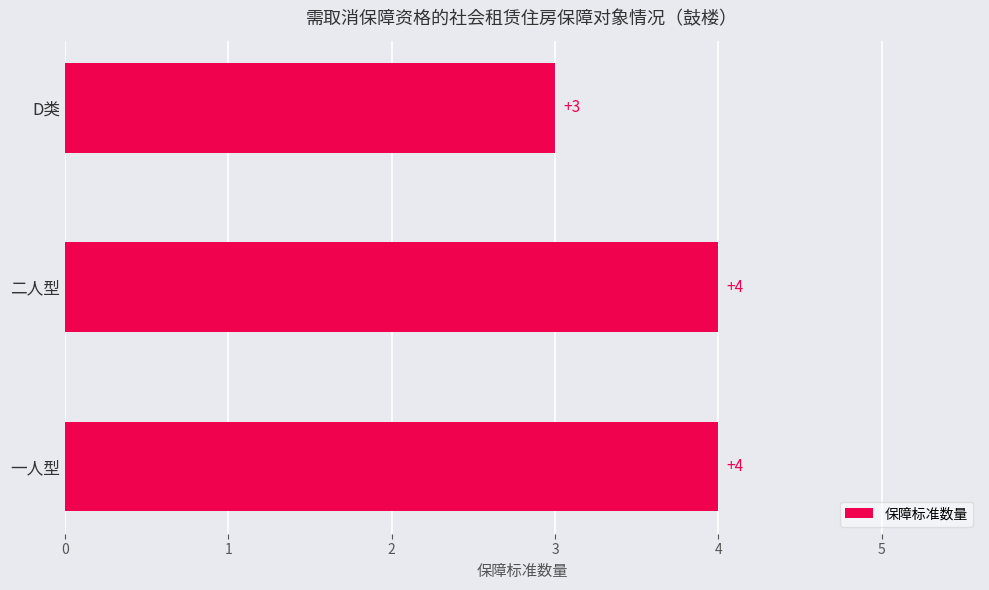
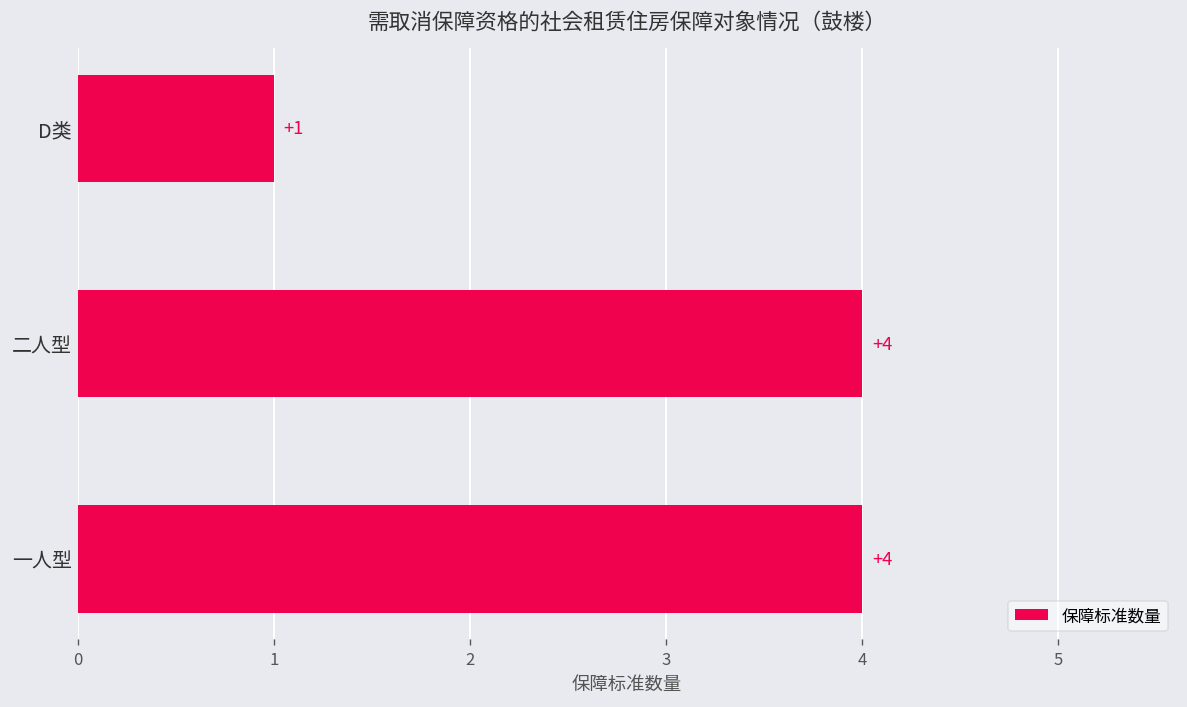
D类: +3 -> +1
